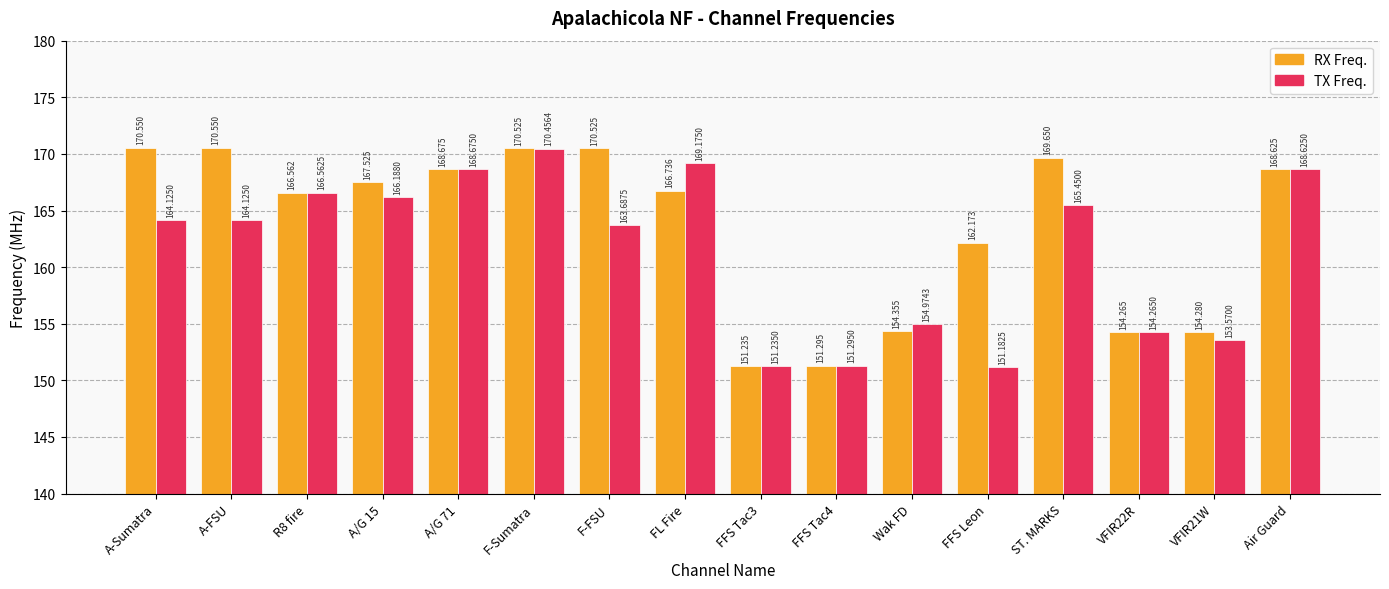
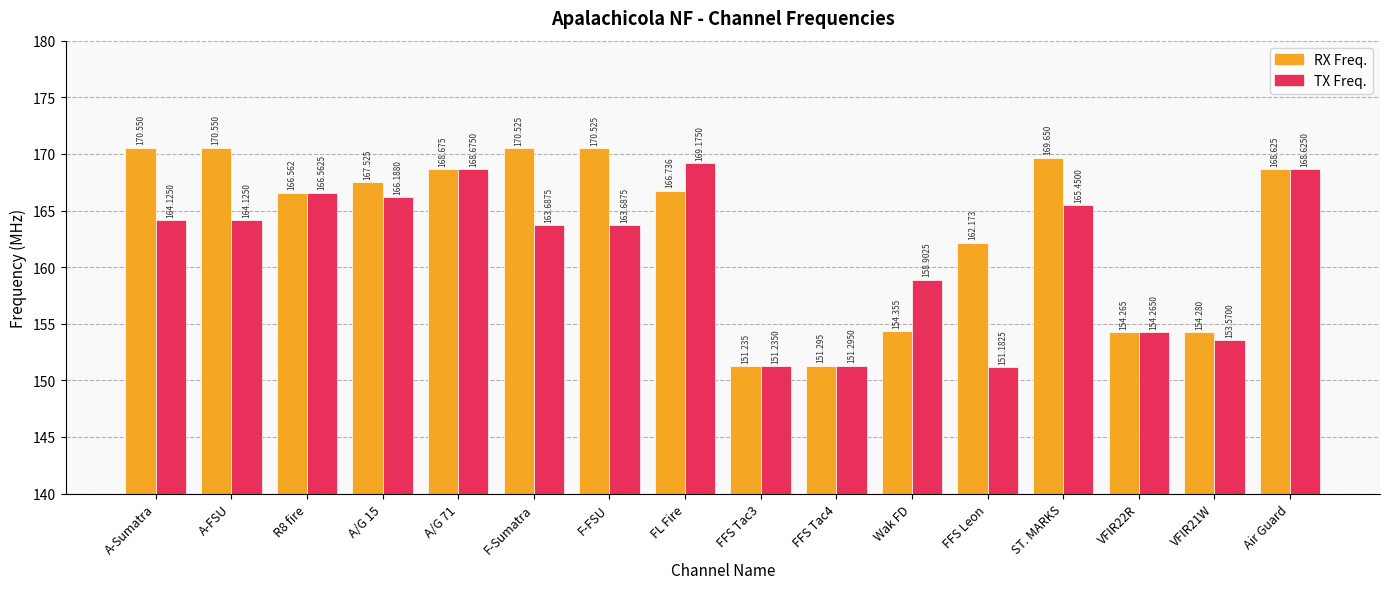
TX Freq., F-Sumatra: 170.4564 -> 163.6875
TX Freq., Wak FD: 154.9743 -> 158.9025
